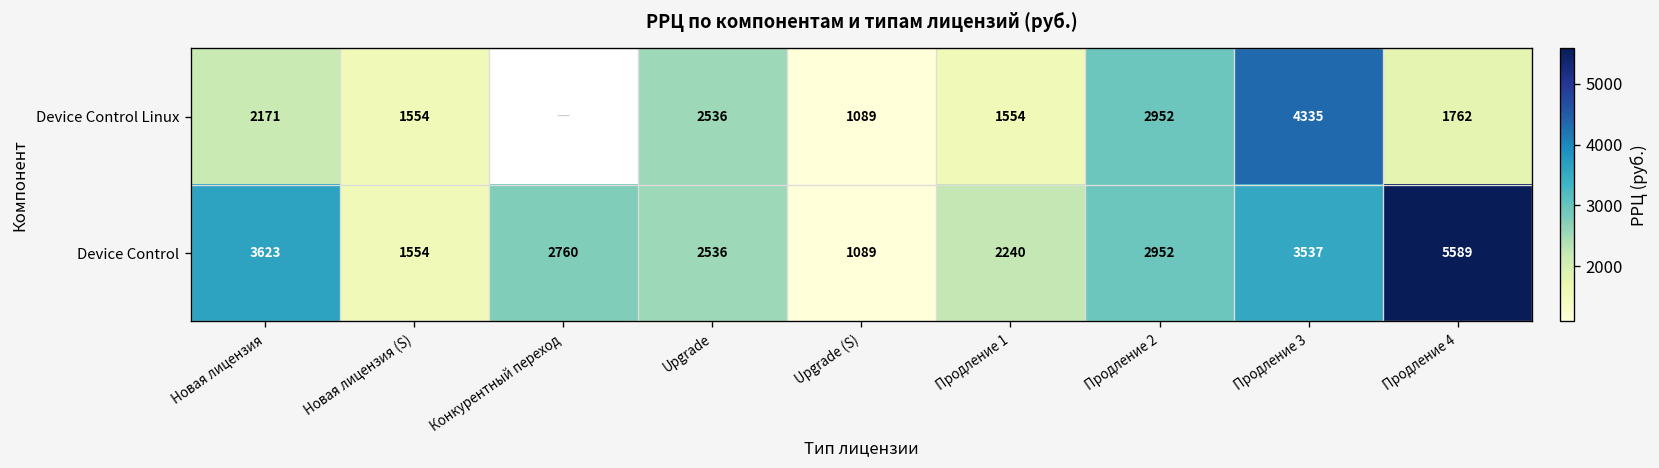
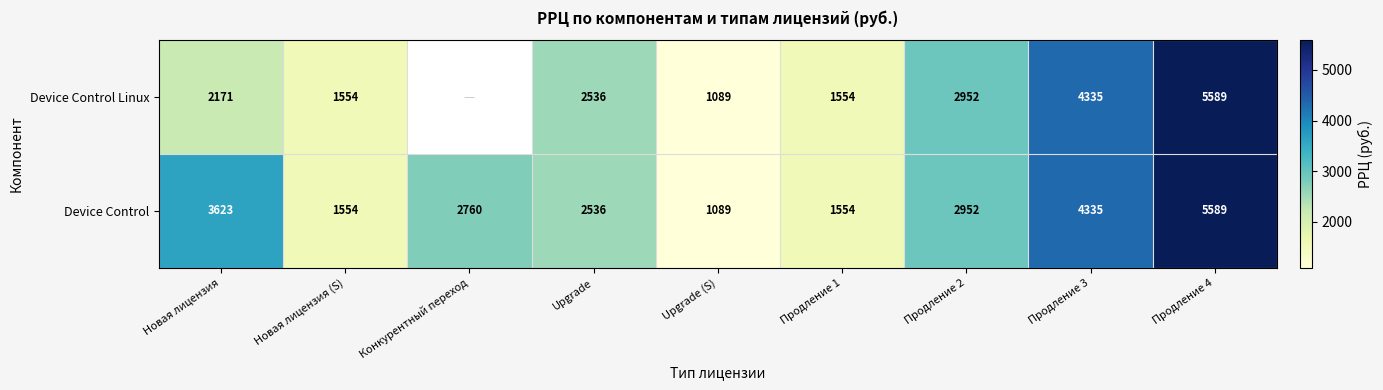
Device Control Linux, Продление 4: 1762 -> 5589
Device Control, Продление 1: 2240 -> 1554
Device Control, Продление 3: 3537 -> 4335
